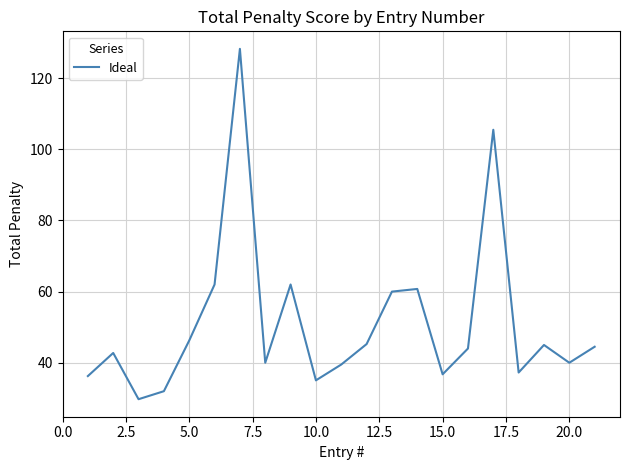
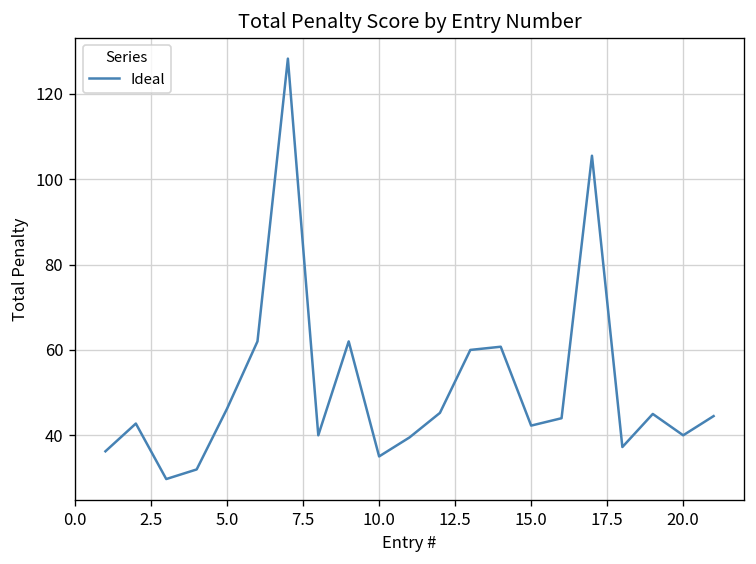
15.0: 37 -> 42
